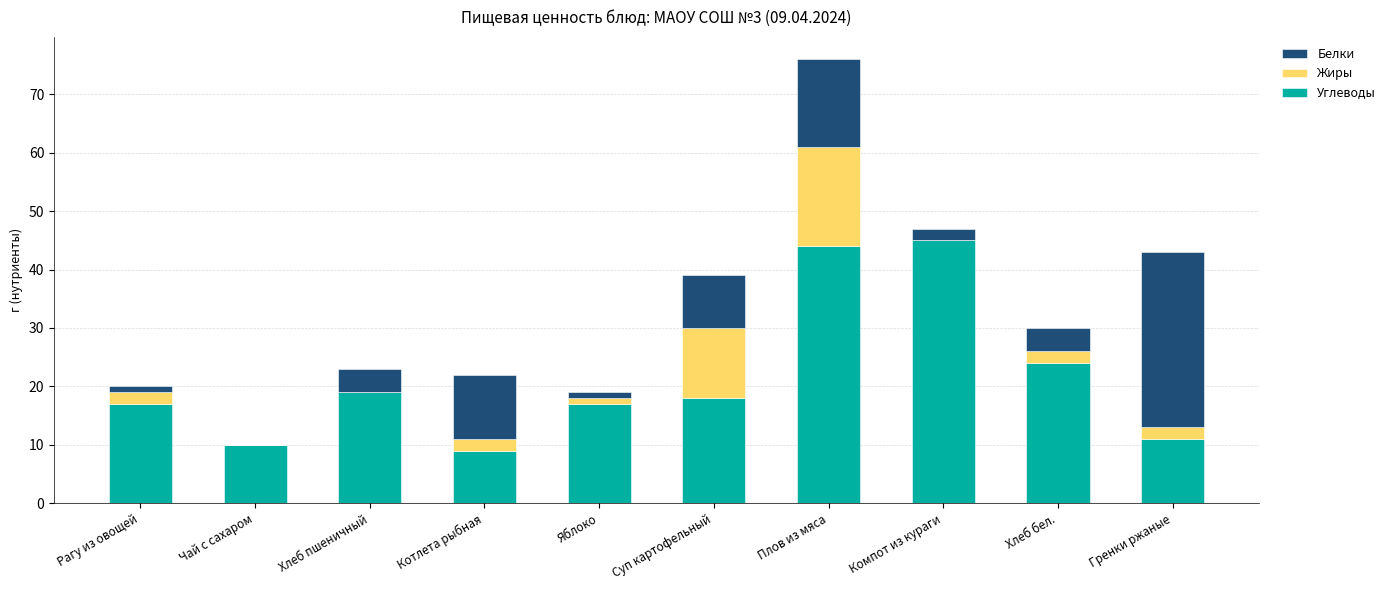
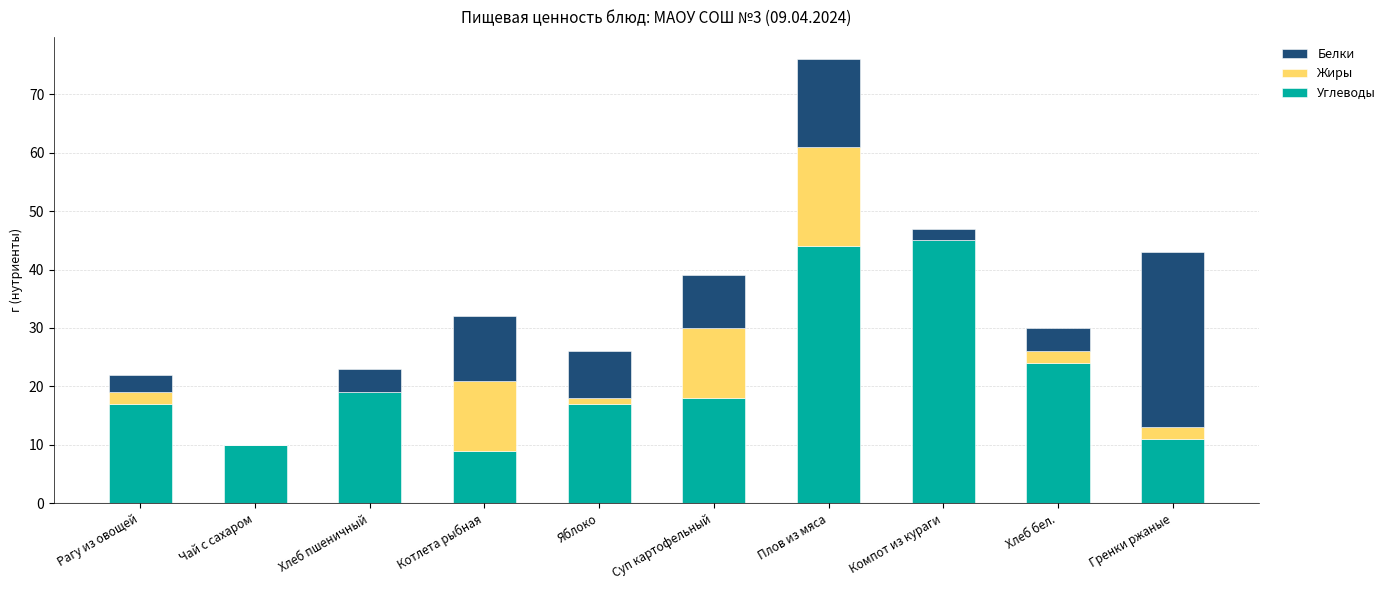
Белки, Рагу из овощей: 1 -> 3
Жиры, Котлета рыбная: 2 -> 12
Белки, Яблоко: 1 -> 8
